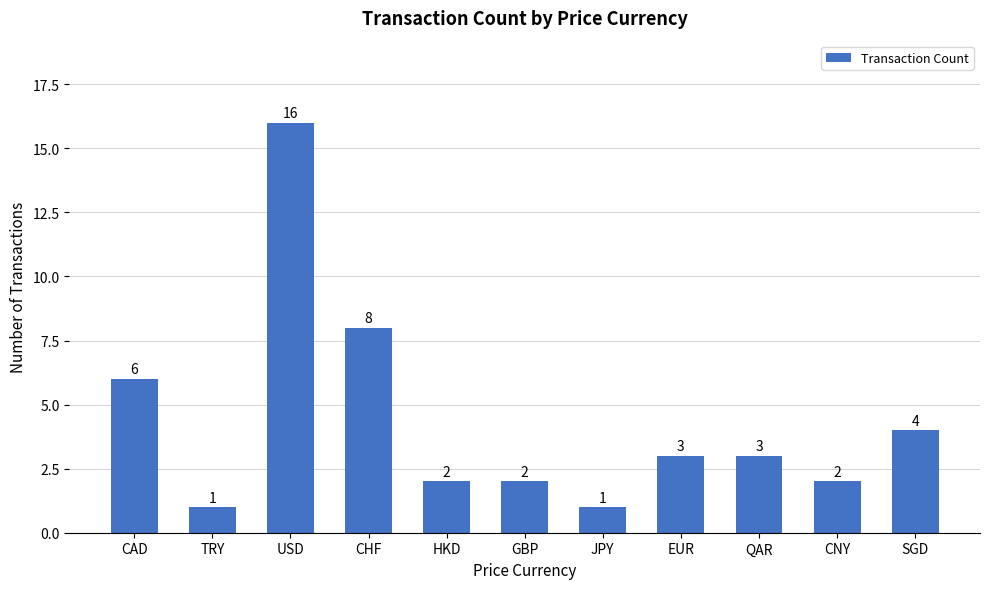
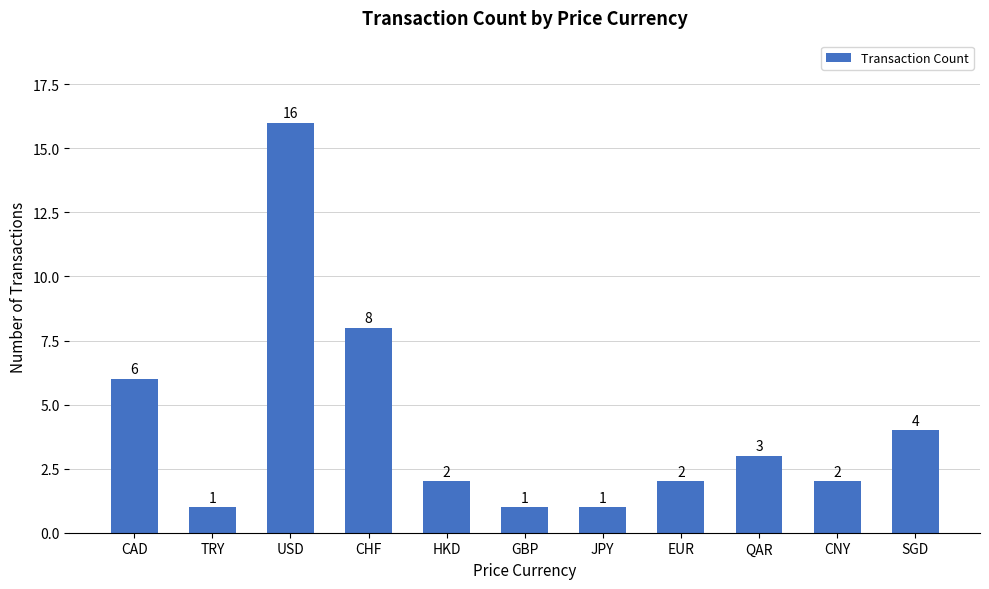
GBP: 2 -> 1
EUR: 3 -> 2
